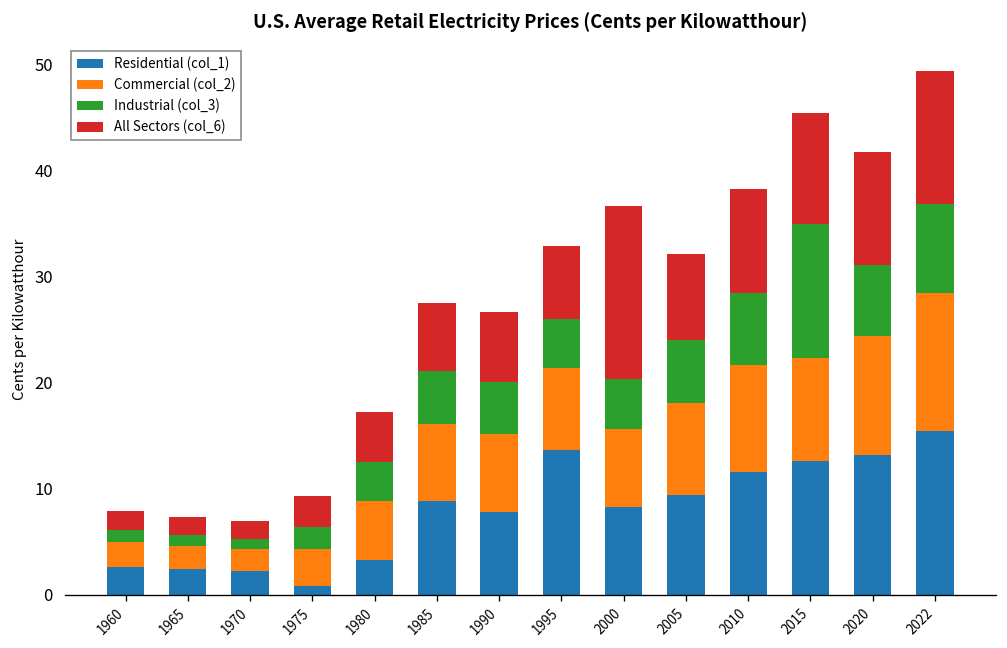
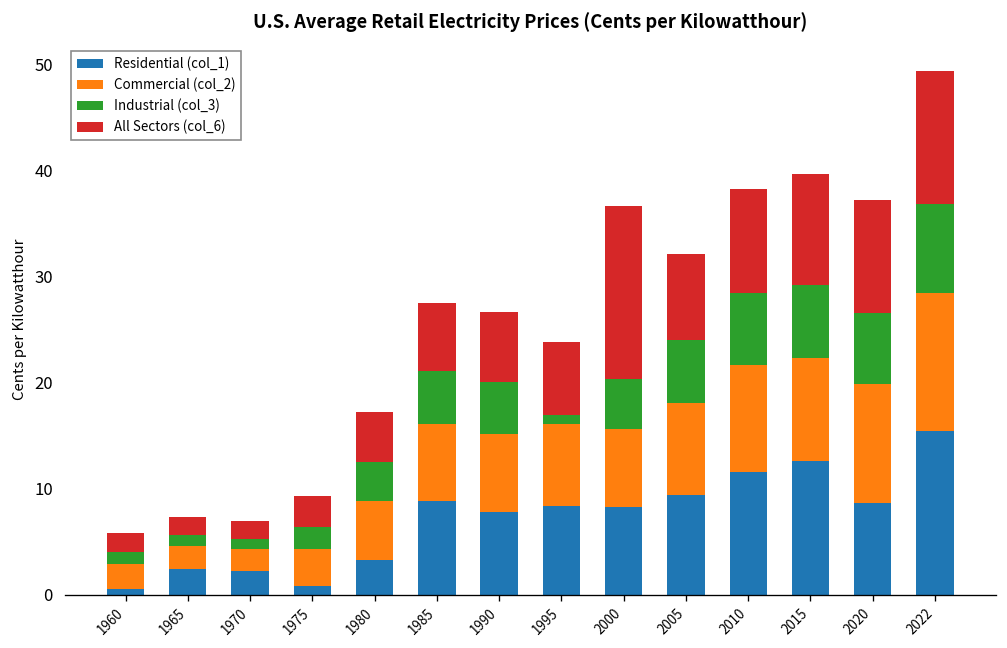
Residential (col_1), 1960: 3 -> 1
Residential (col_1), 1995: 14 -> 8
Industrial (col_3), 1995: 5 -> 1
Industrial (col_3), 2015: 13 -> 7
Residential (col_1), 2020: 13 -> 9
